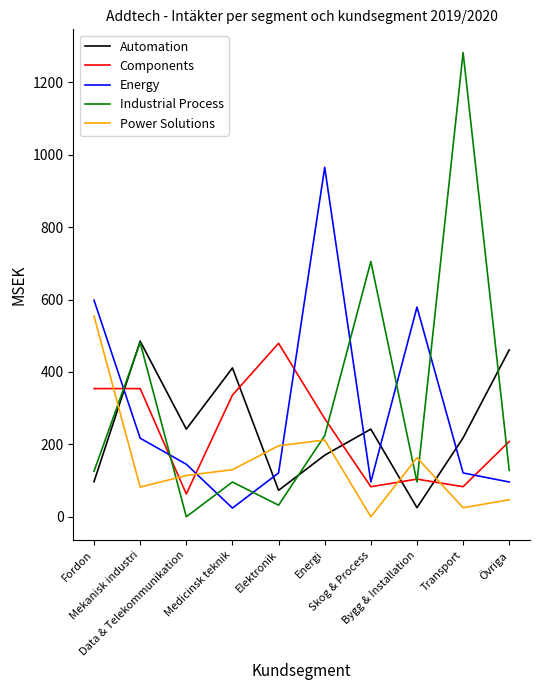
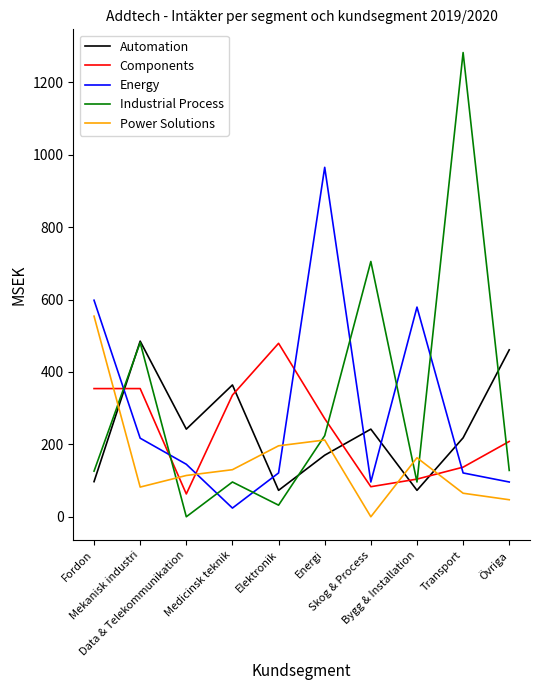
Automation, Medicinsk teknik: 410 -> 360
Automation, Bygg & Installation: 30 -> 70
Components, Transport: 80 -> 140
Power Solutions, Transport: 30 -> 70
